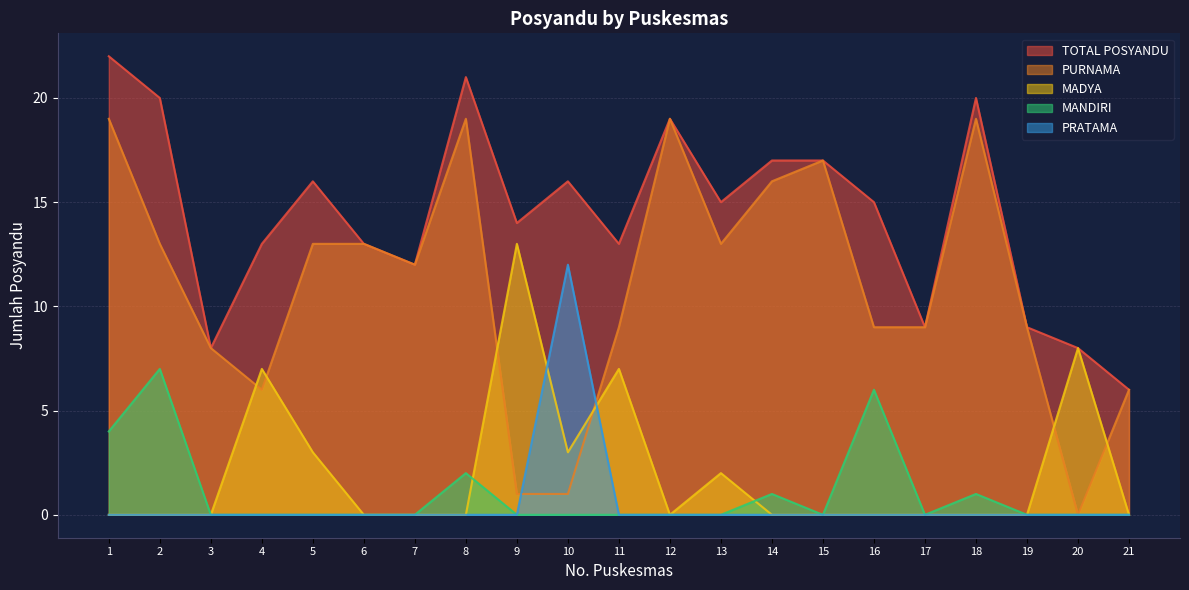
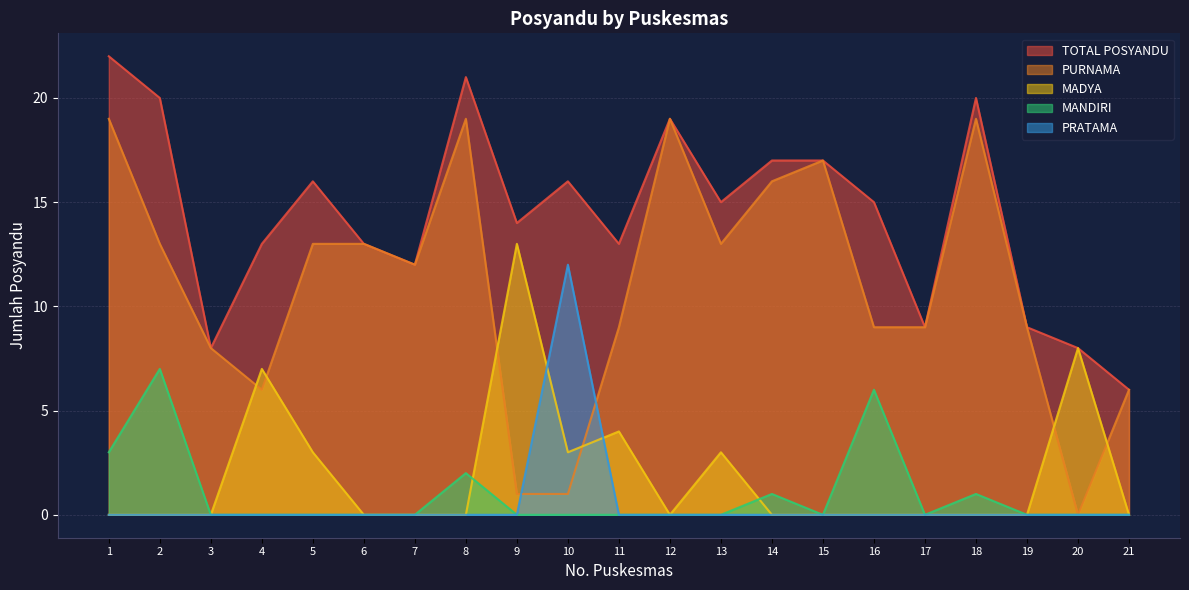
MANDIRI, 1: 4 -> 3
MADYA, 11: 7 -> 4
MADYA, 13: 2 -> 3
